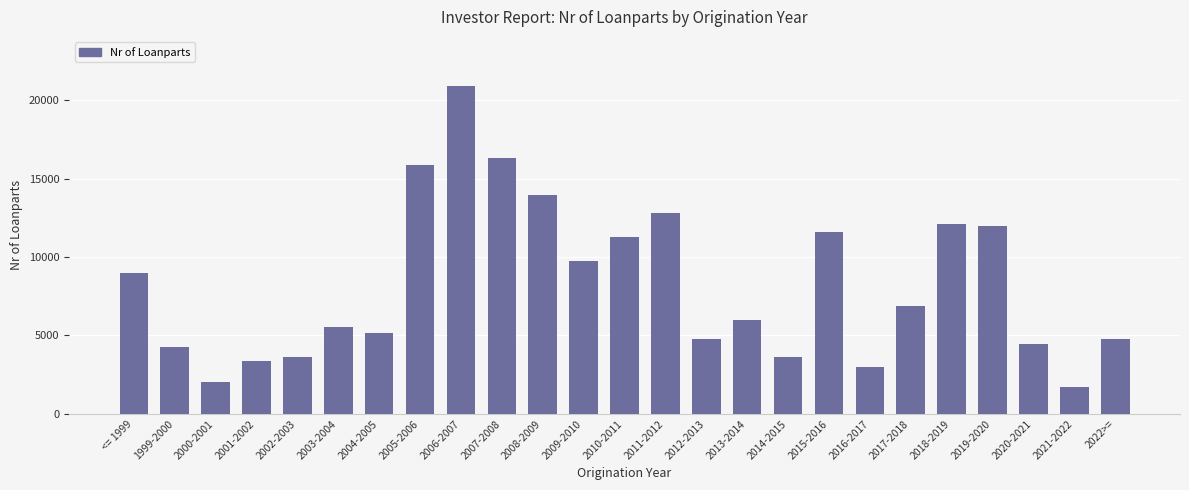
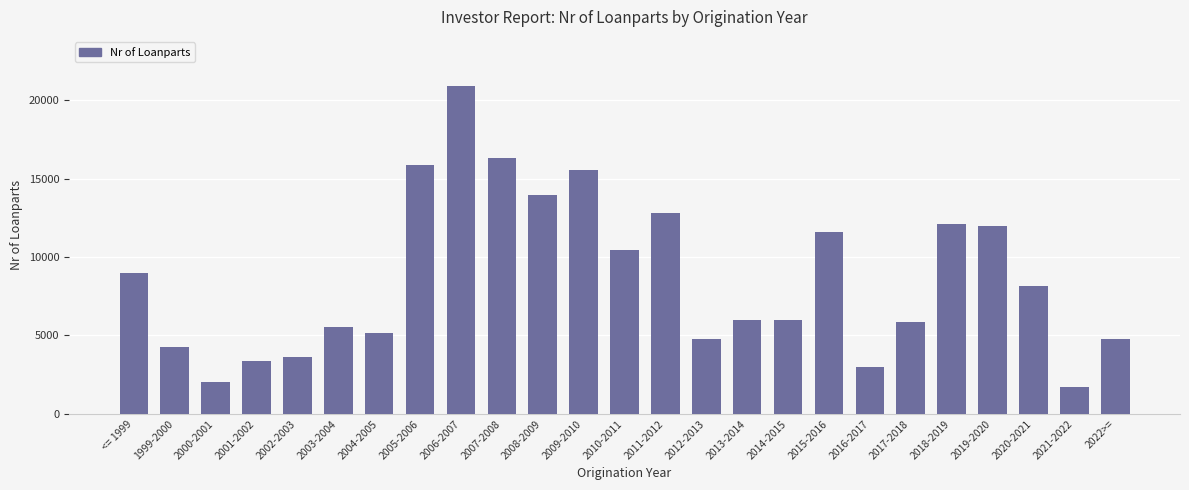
2009-2010: 9700 -> 15500
2010-2011: 11300 -> 10400
2014-2015: 3600 -> 6000
2017-2018: 6900 -> 5900
2020-2021: 4500 -> 8200
